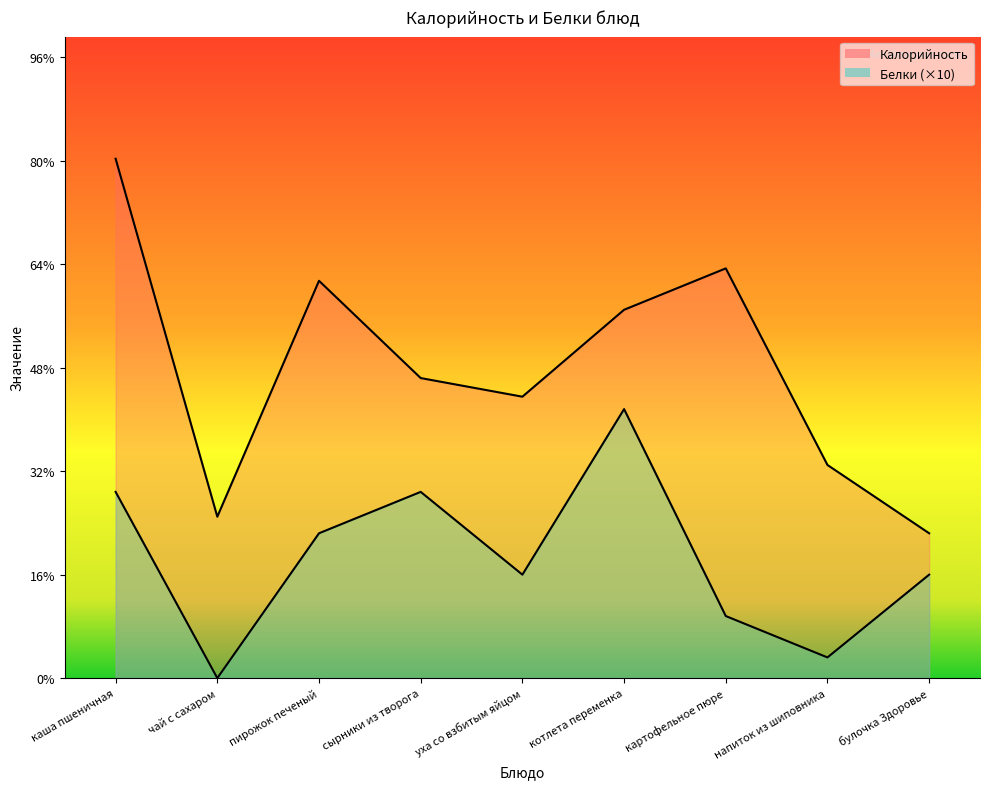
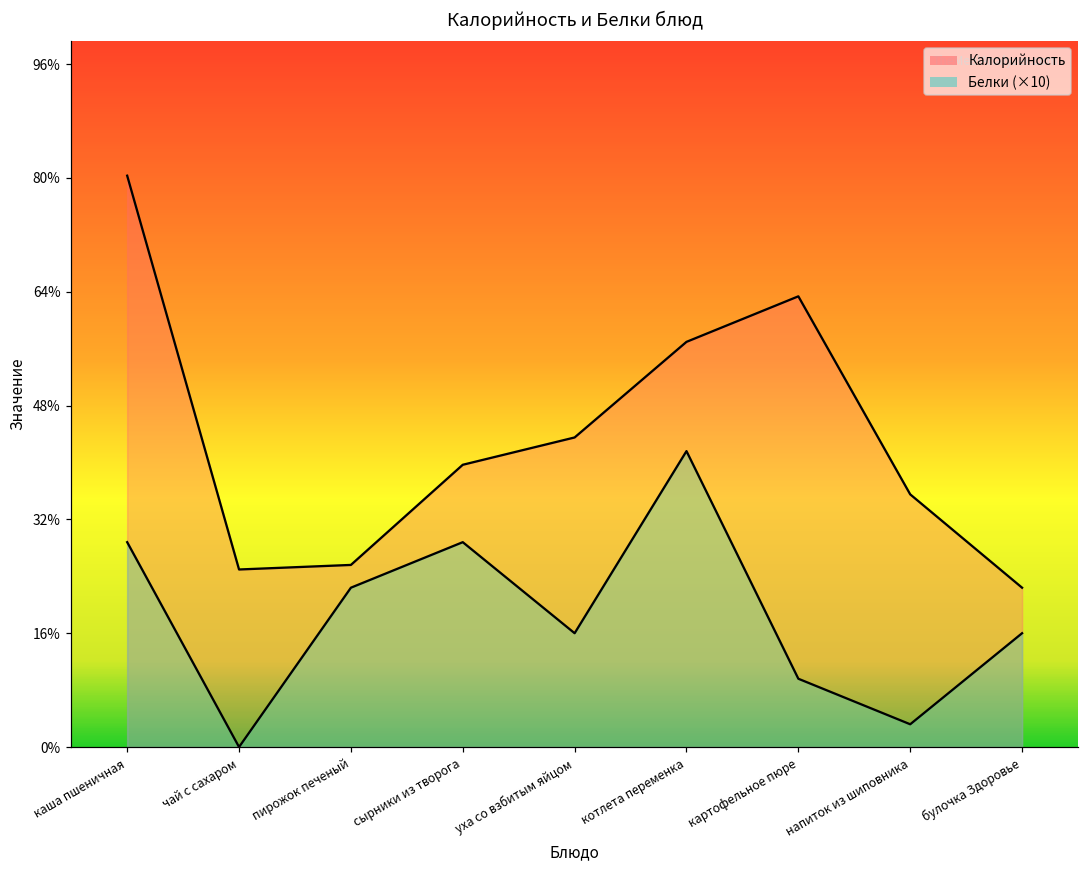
Калорийность, пирожок печеный: 61% -> 26%
Калорийность, сырники из творога: 46% -> 40%
Калорийность, напиток из шиповника: 33% -> 36%
